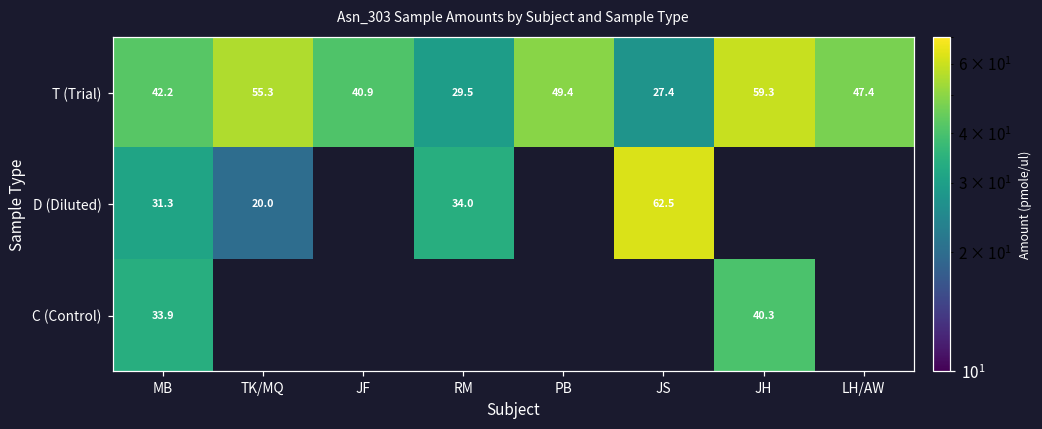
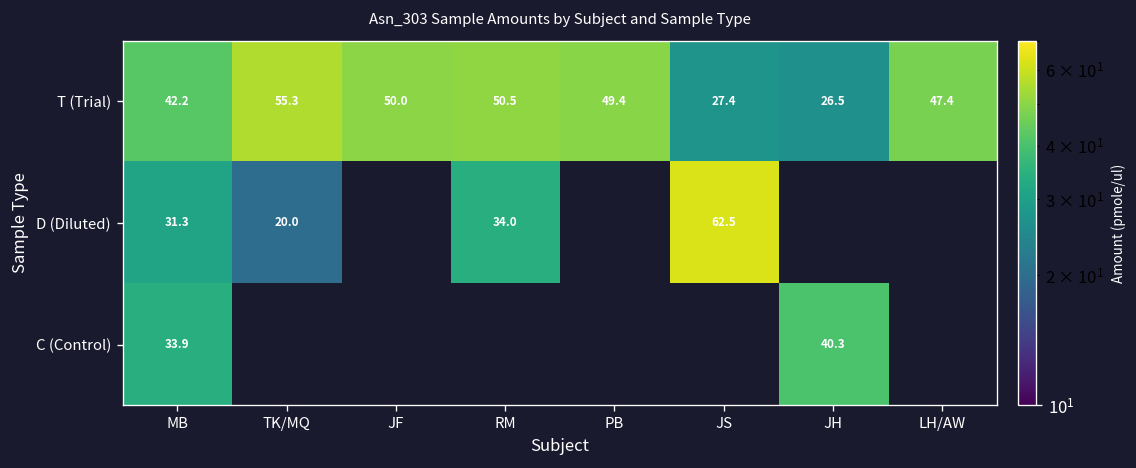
T (Trial), JF: 40.9 -> 50.0
T (Trial), RM: 29.5 -> 50.5
T (Trial), JH: 59.3 -> 26.5
